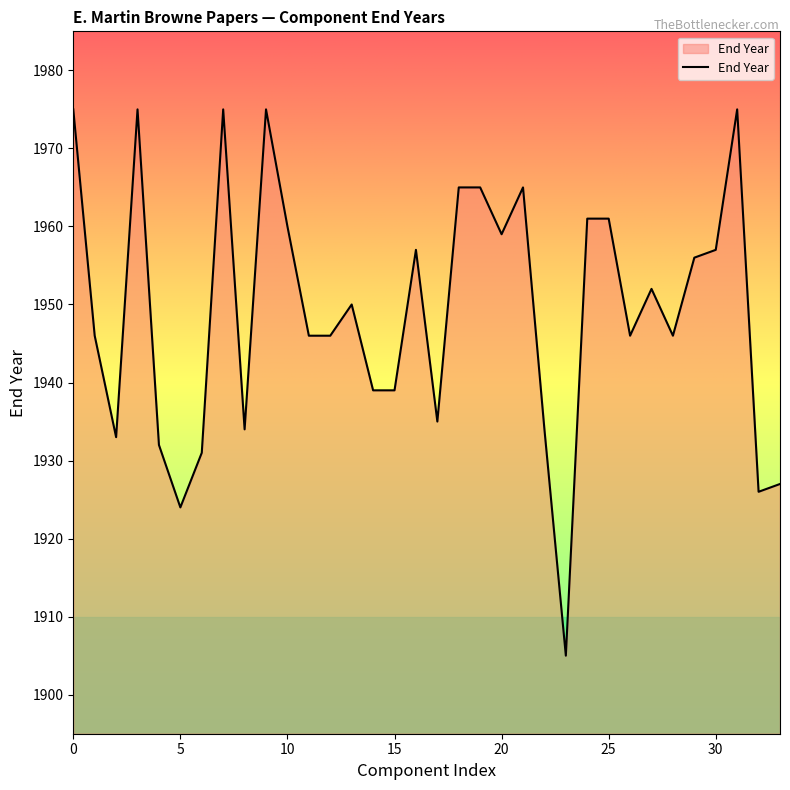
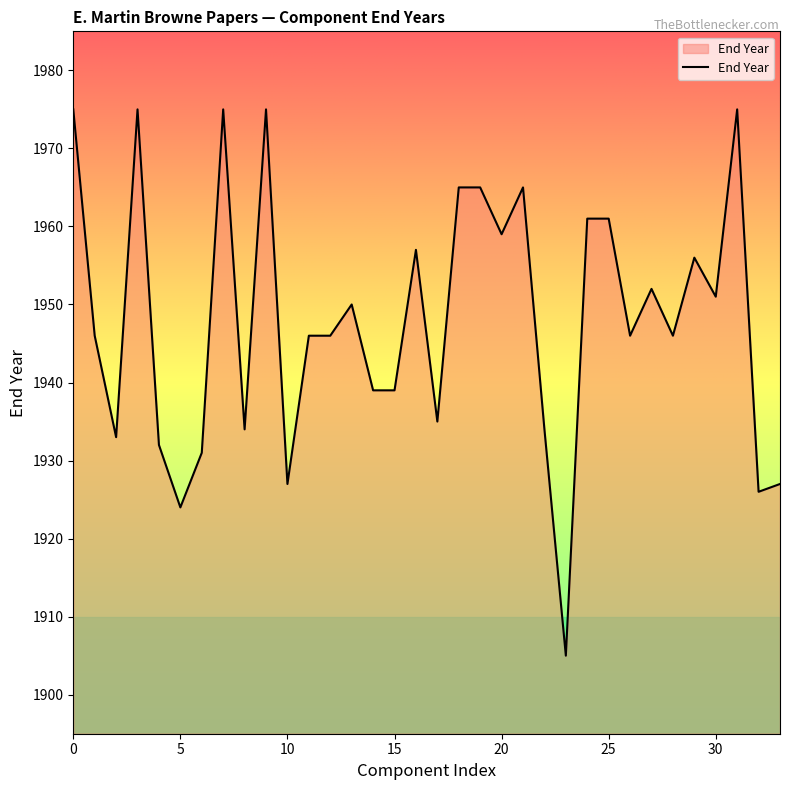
10: 1960 -> 1927
30: 1957 -> 1951
